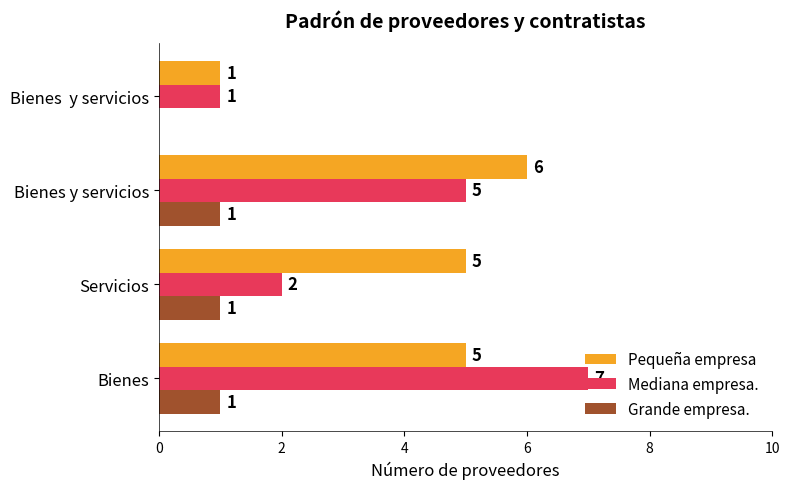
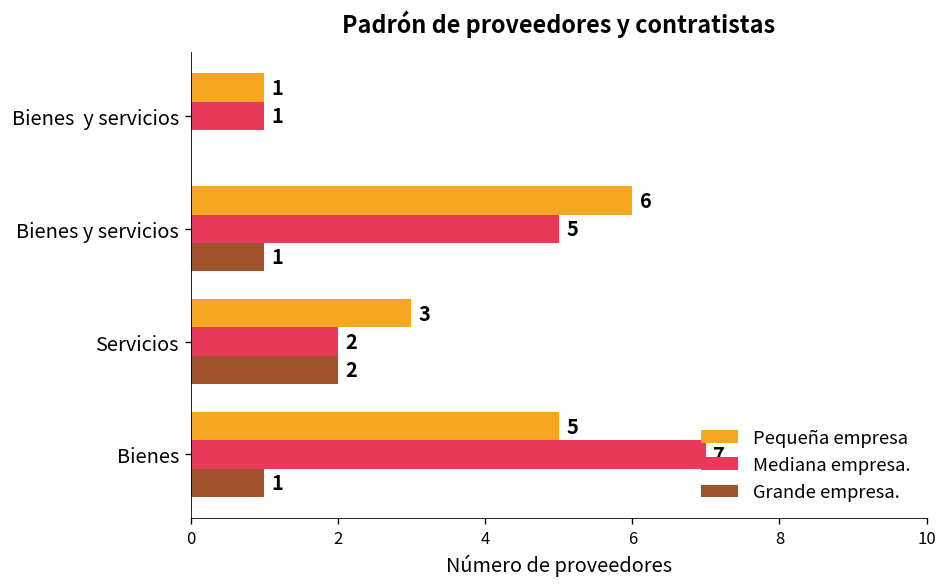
Pequeña empresa, Servicios: 5 -> 3
Grande empresa., Servicios: 1 -> 2
